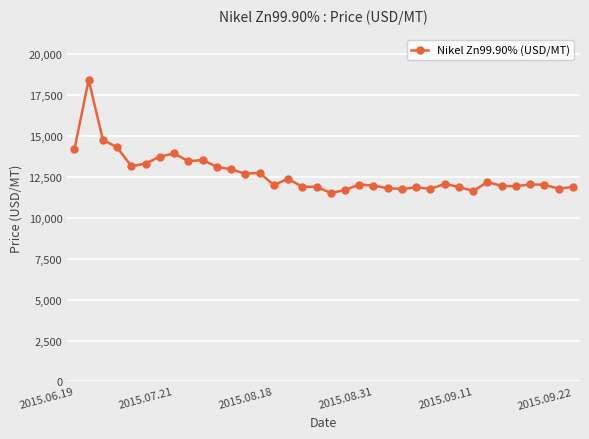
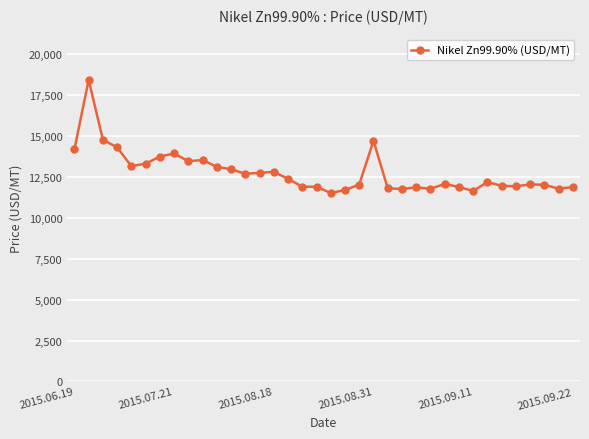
2015.08.18: 12,000 -> 12,800
2015.08.31: 12,000 -> 14,700
